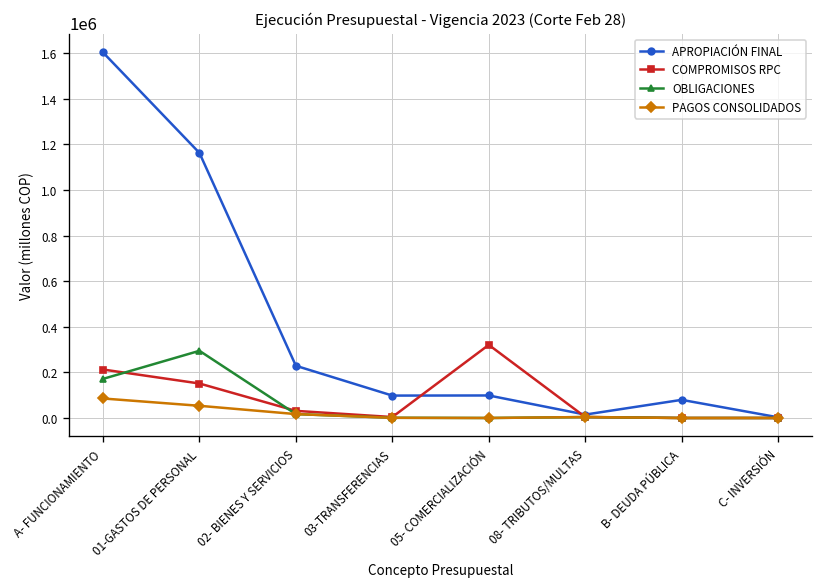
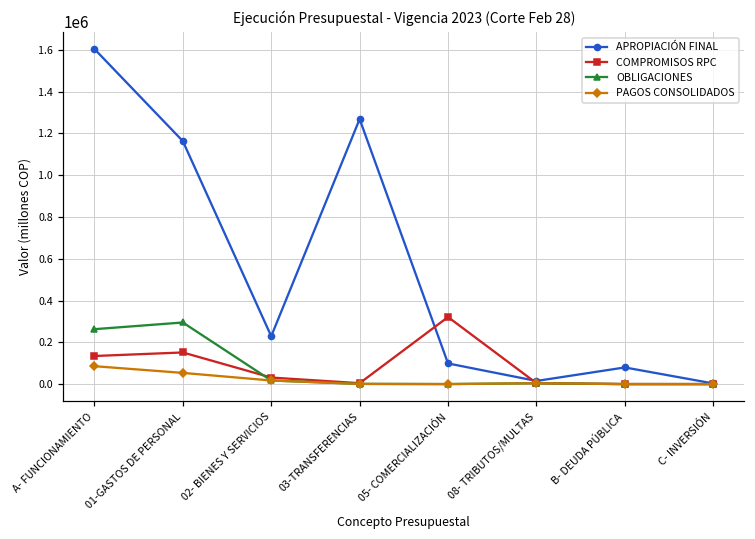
COMPROMISOS RPC, A- FUNCIONAMIENTO: 210000 -> 130000
OBLIGACIONES, A- FUNCIONAMIENTO: 170000 -> 260000
APROPIACIÓN FINAL, 03-TRANSFERENCIAS: 100000 -> 1270000
